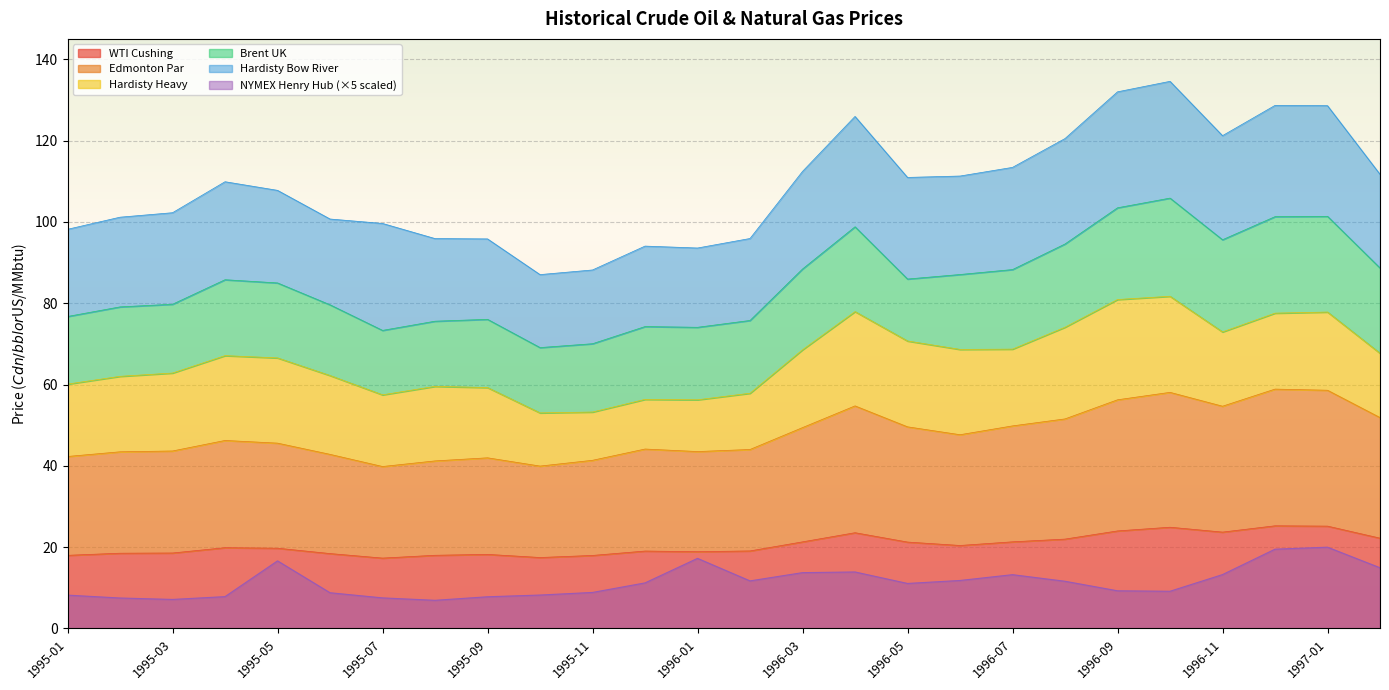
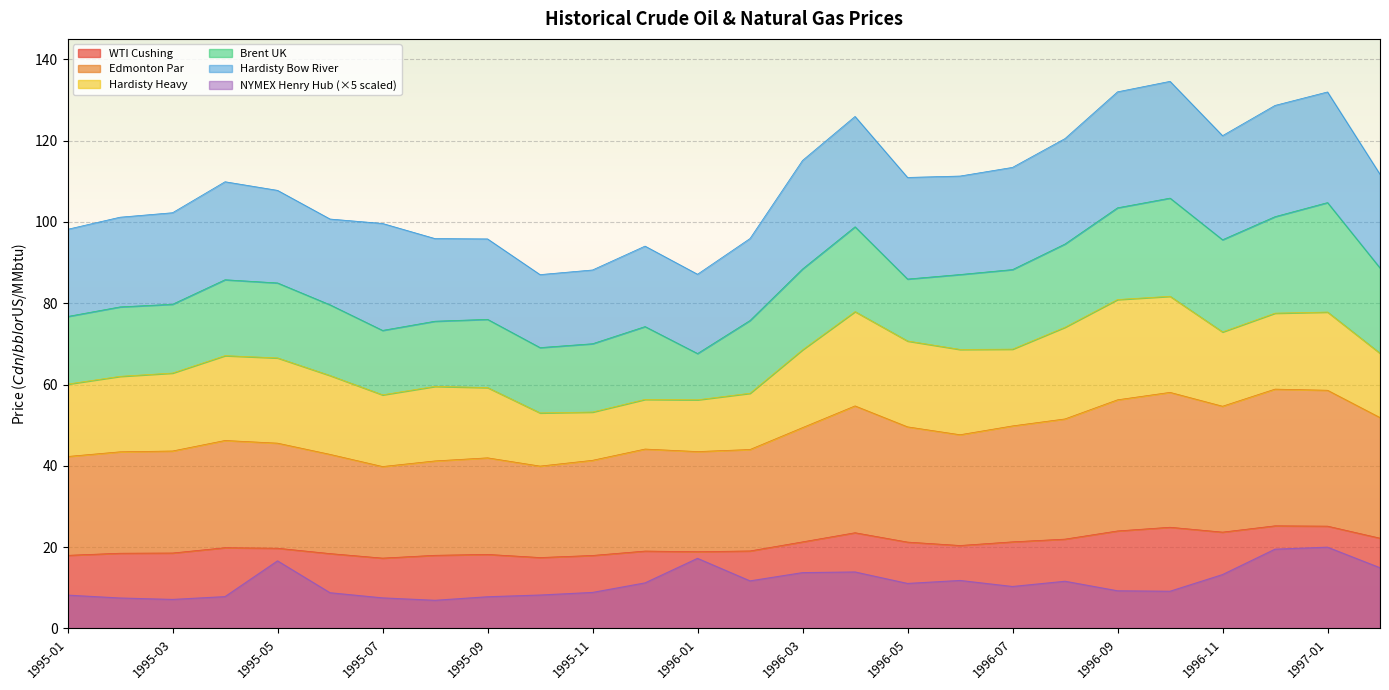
Brent UK, 1996-01: 18 -> 11
Hardisty Bow River, 1996-03: 24 -> 27
NYMEX Henry Hub (×5 scaled), 1996-07: 13 -> 10
Brent UK, 1997-01: 24 -> 27
